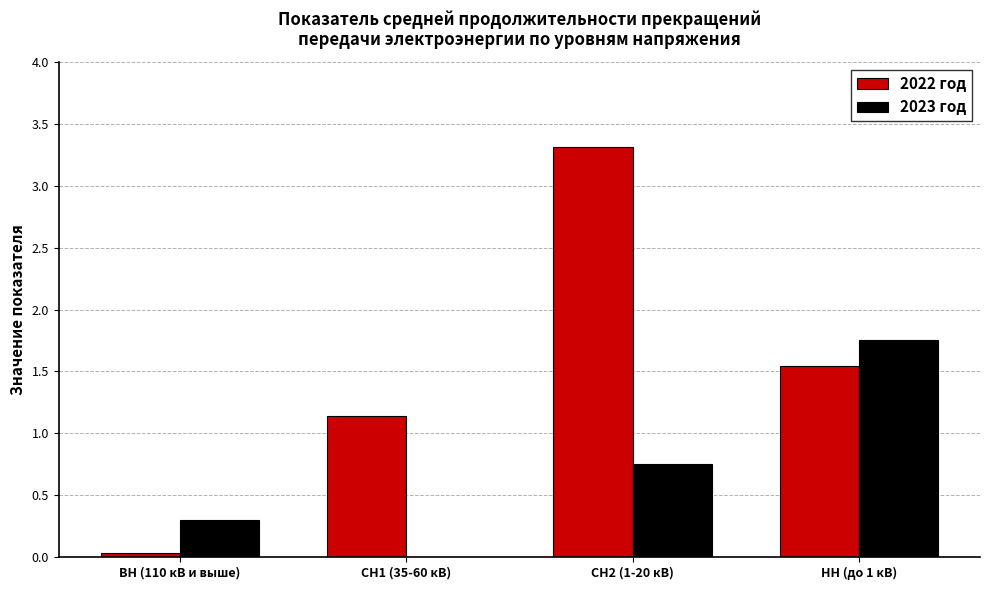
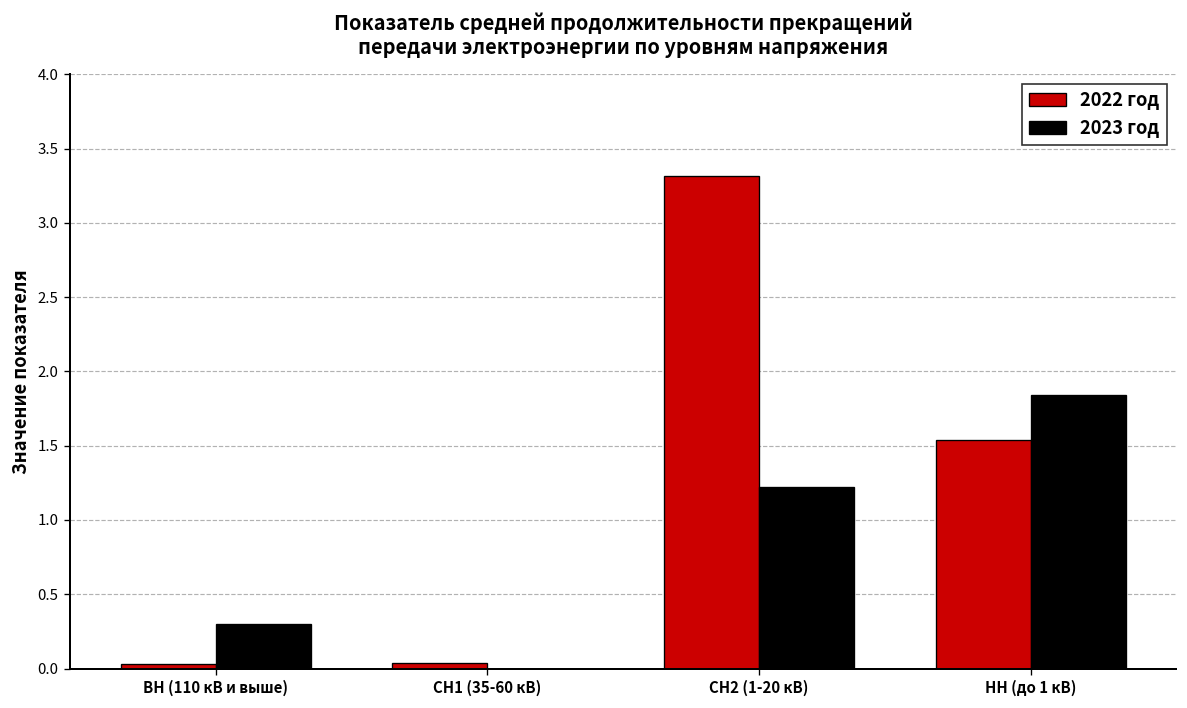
2022 год, СН1 (35-60 кВ): 1.14 -> 0.03
2023 год, СН2 (1-20 кВ): 0.75 -> 1.22
2023 год, НН (до 1 кВ): 1.76 -> 1.84
